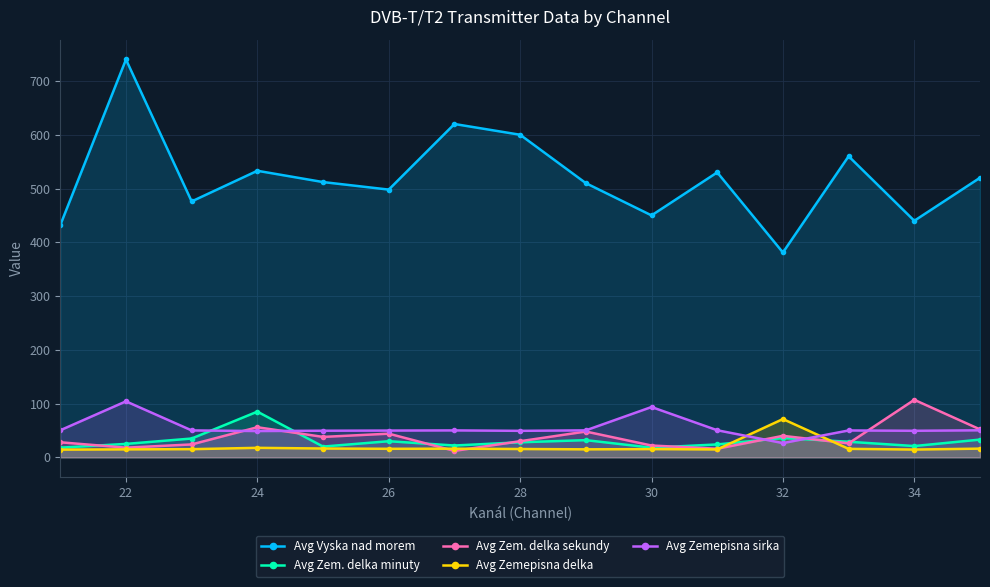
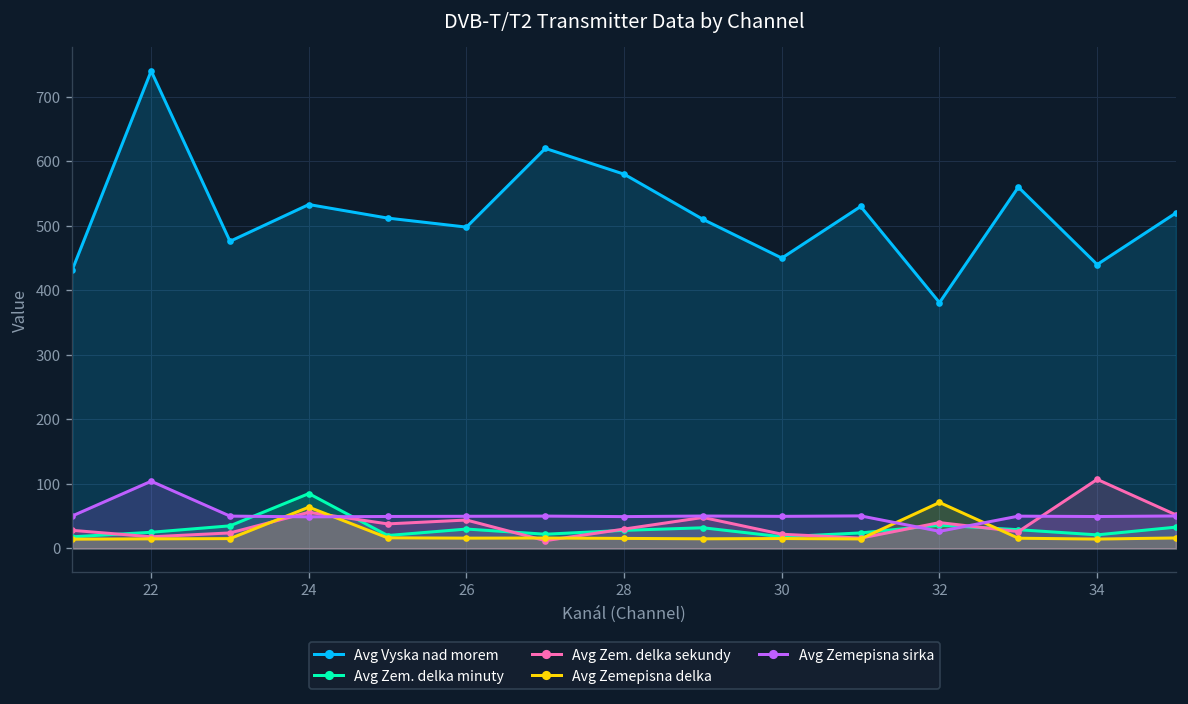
Avg Zemepisna delka, 24: 20 -> 60
Avg Vyska nad morem, 28: 600 -> 580
Avg Zemepisna sirka, 30: 90 -> 50
